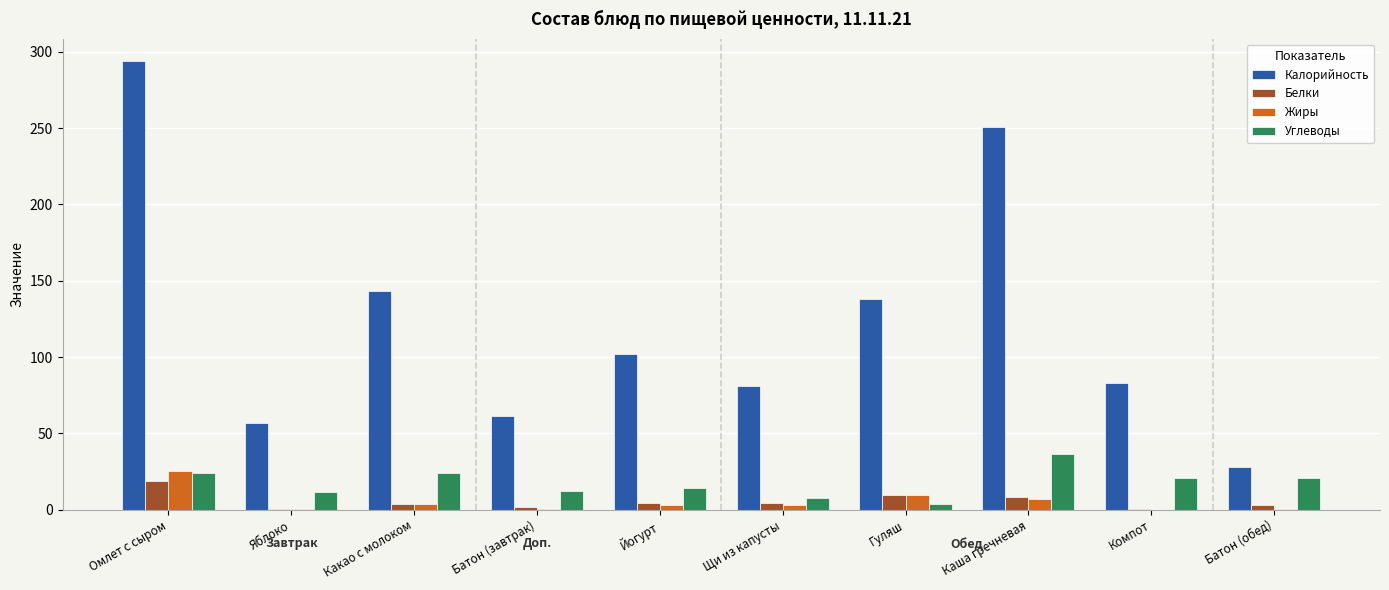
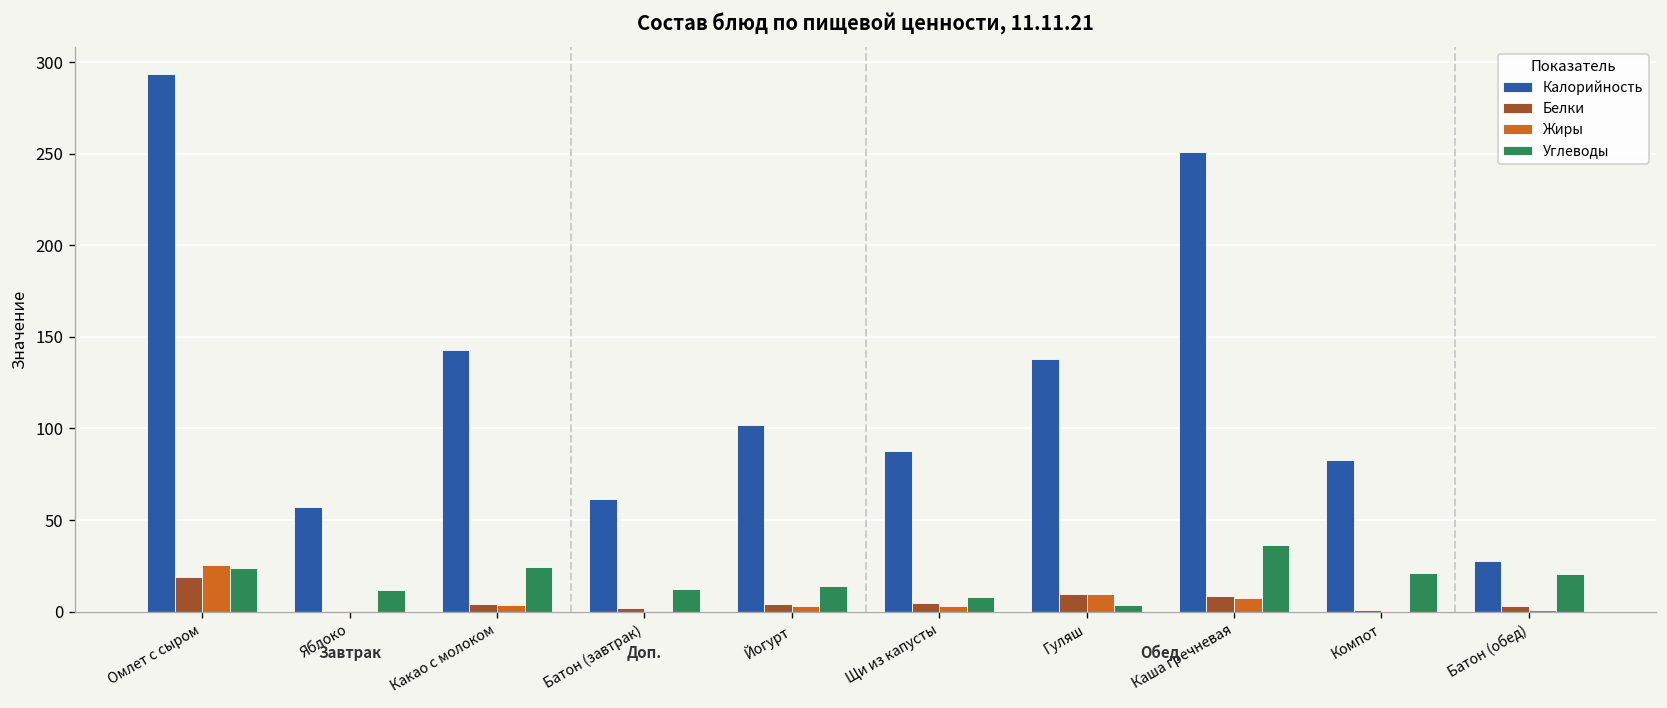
Калорийность, Щи из капусты: 81 -> 88
